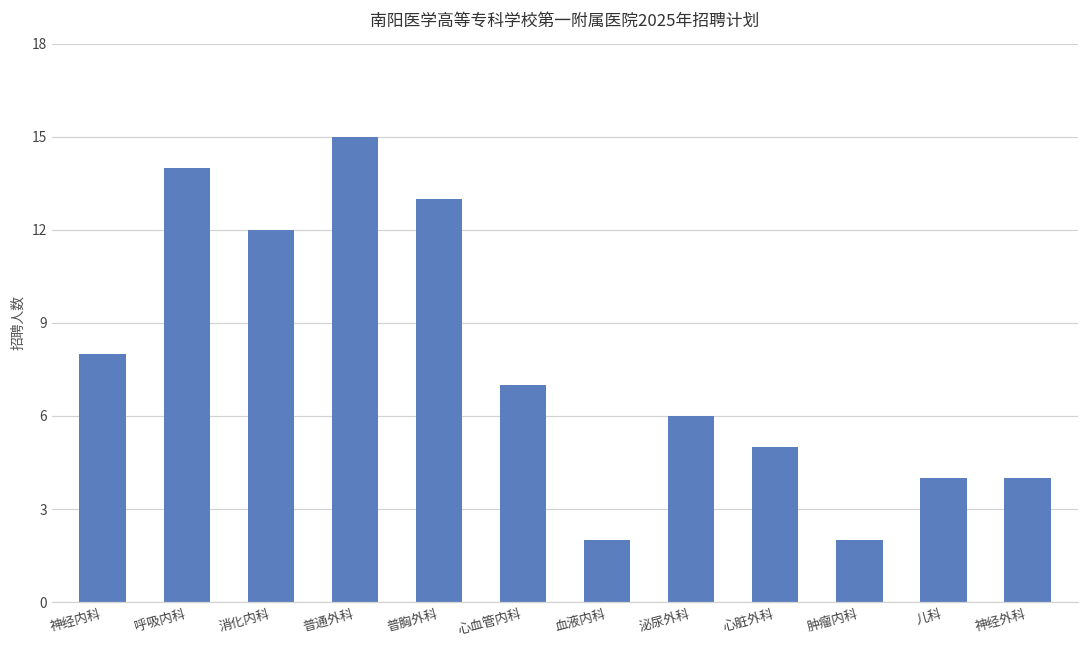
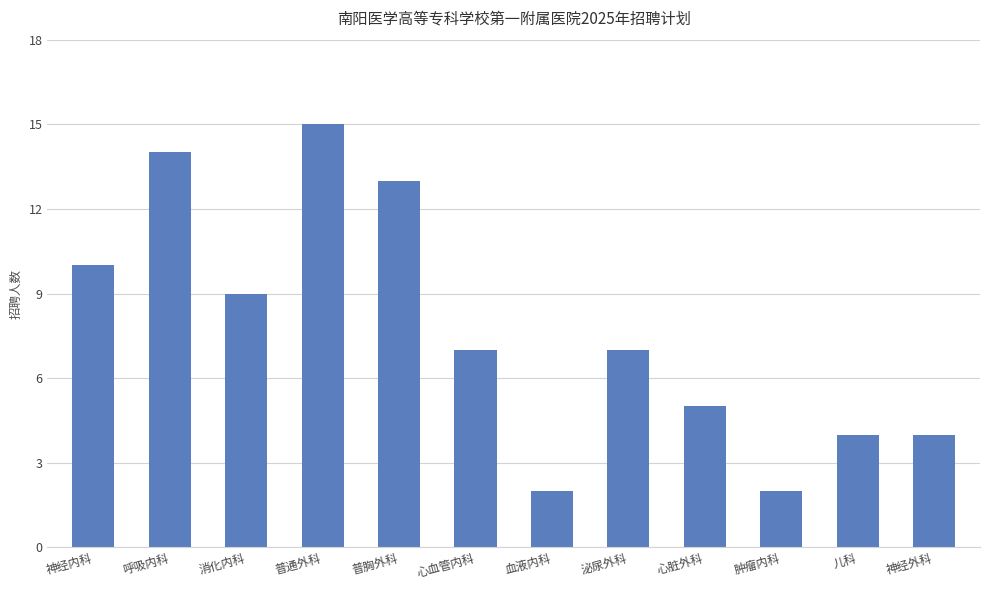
神经内科: 8 -> 10
消化内科: 12 -> 9
泌尿外科: 6 -> 7
